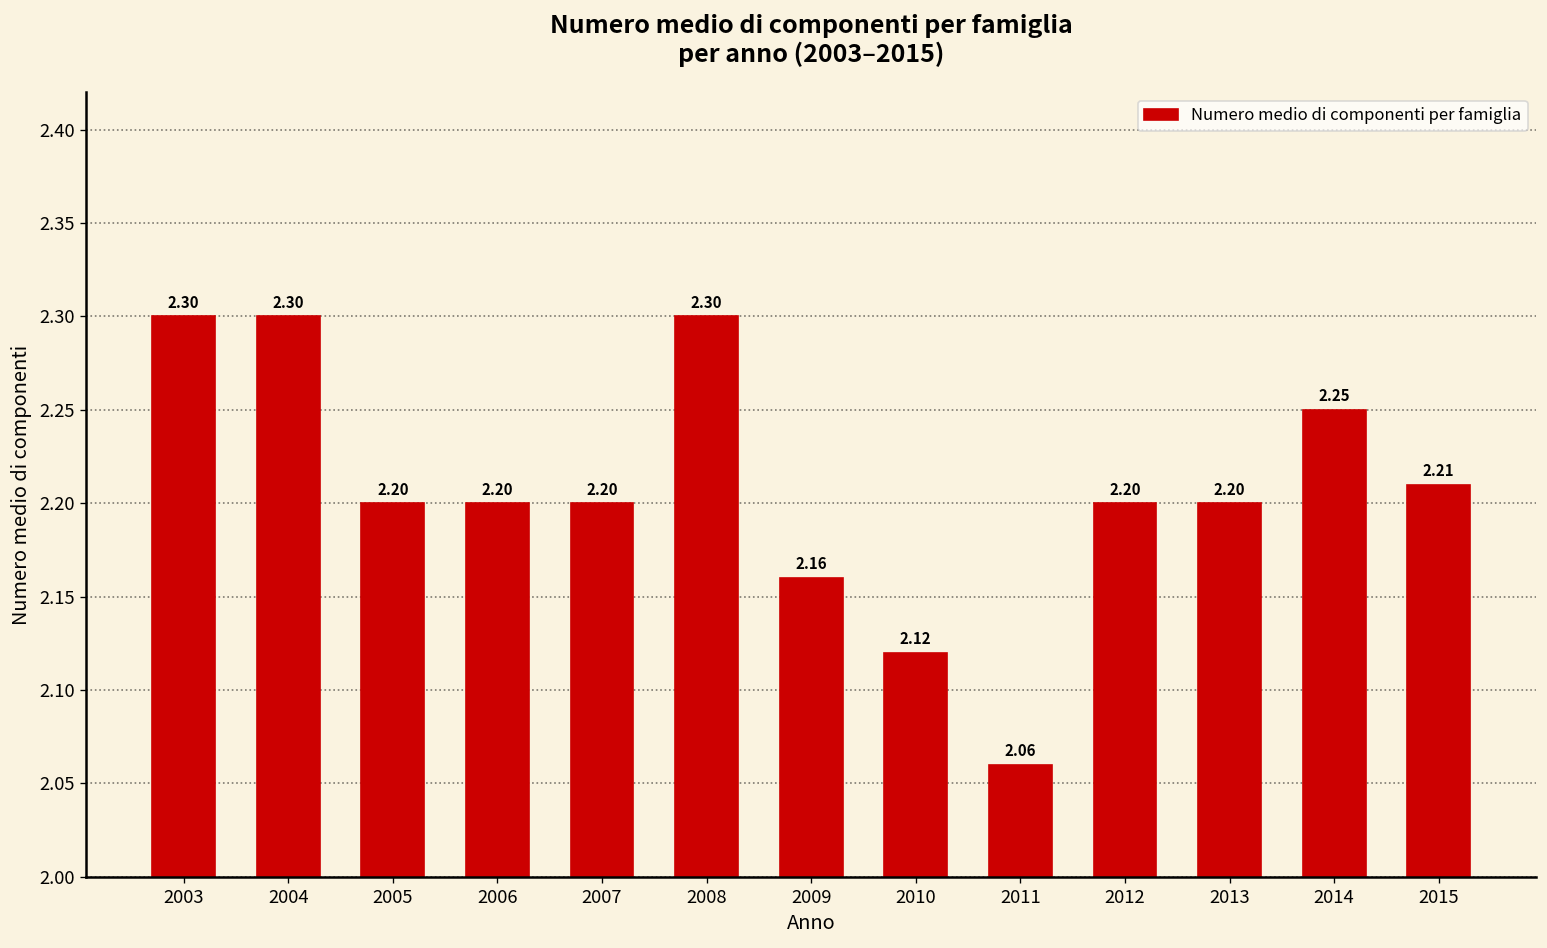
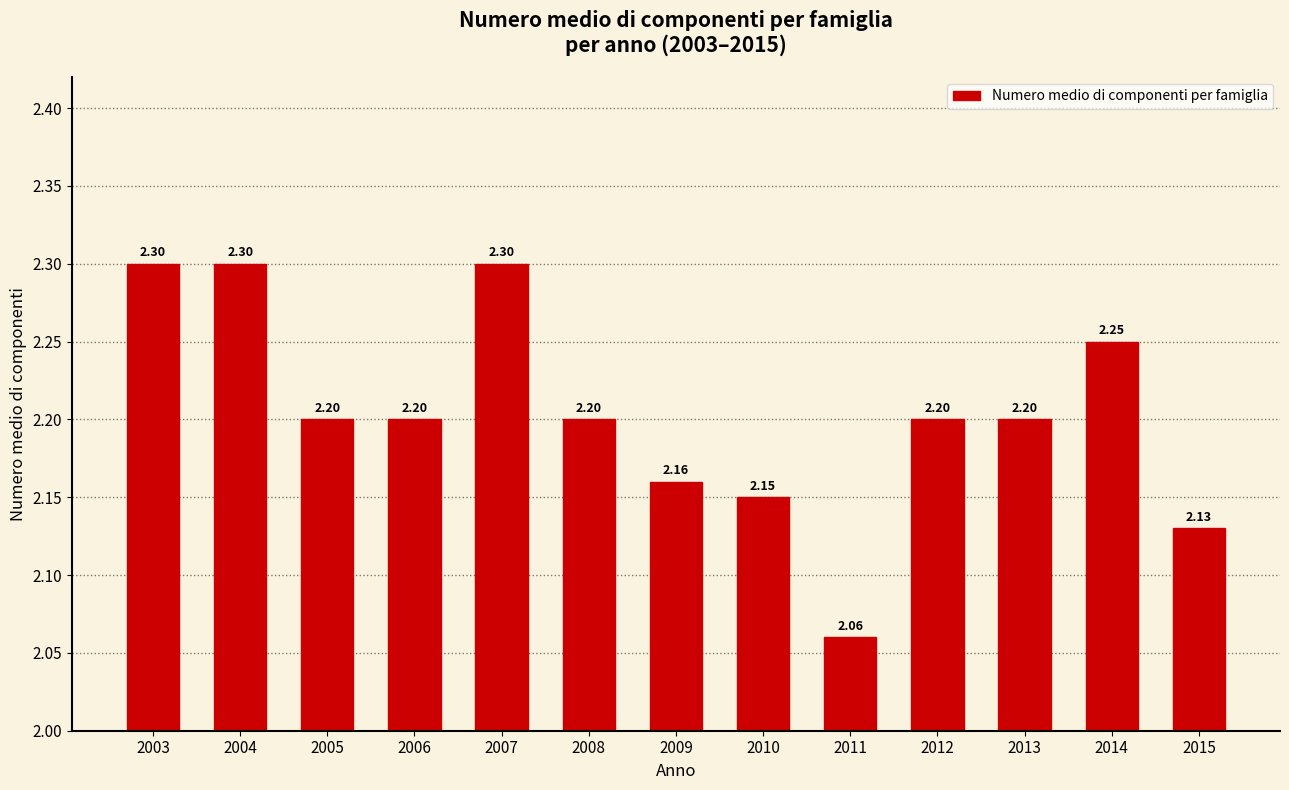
2007: 2.20 -> 2.30
2008: 2.30 -> 2.20
2010: 2.12 -> 2.15
2015: 2.21 -> 2.13
